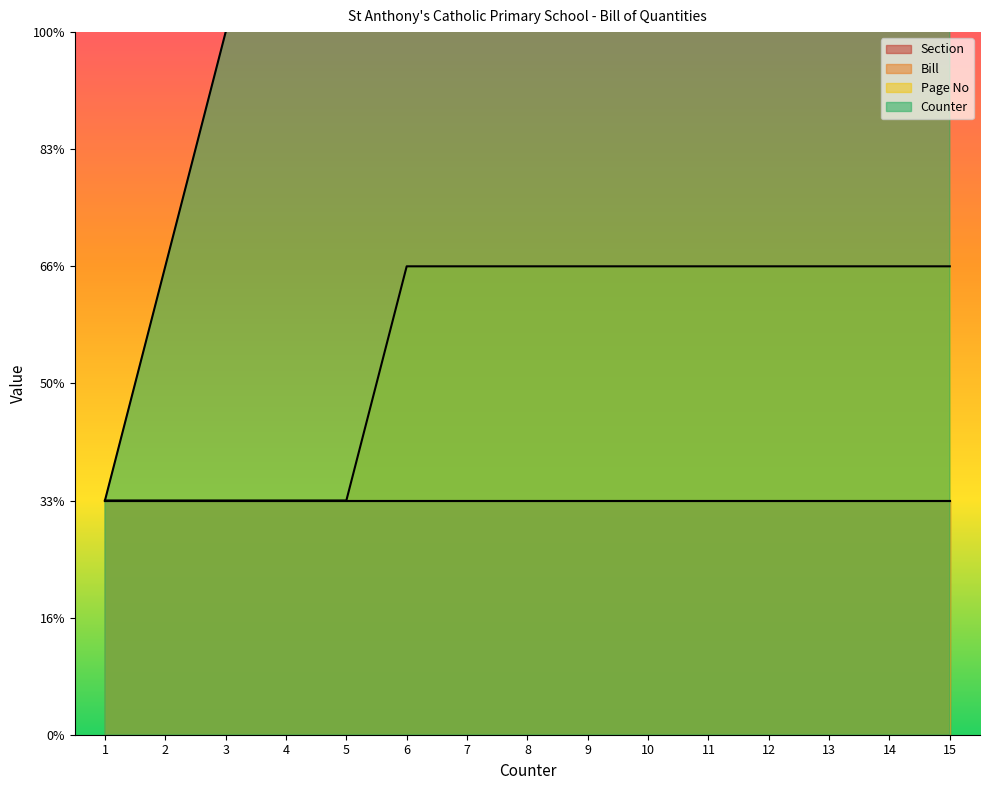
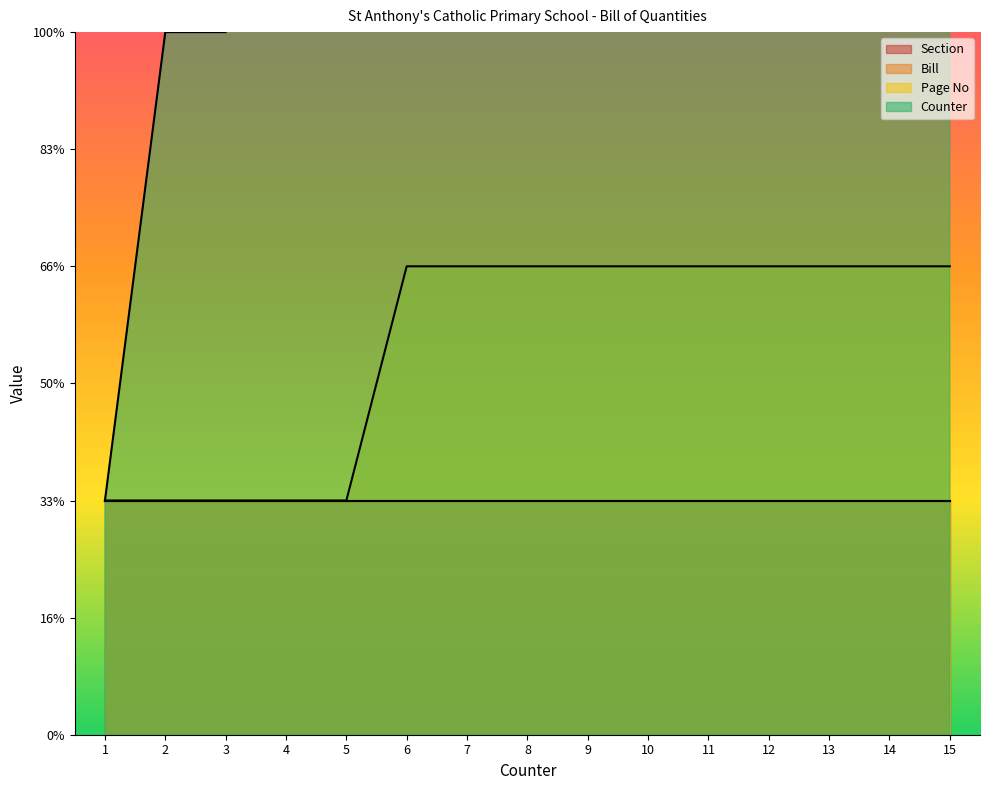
Counter, 2: 67% -> 100%
